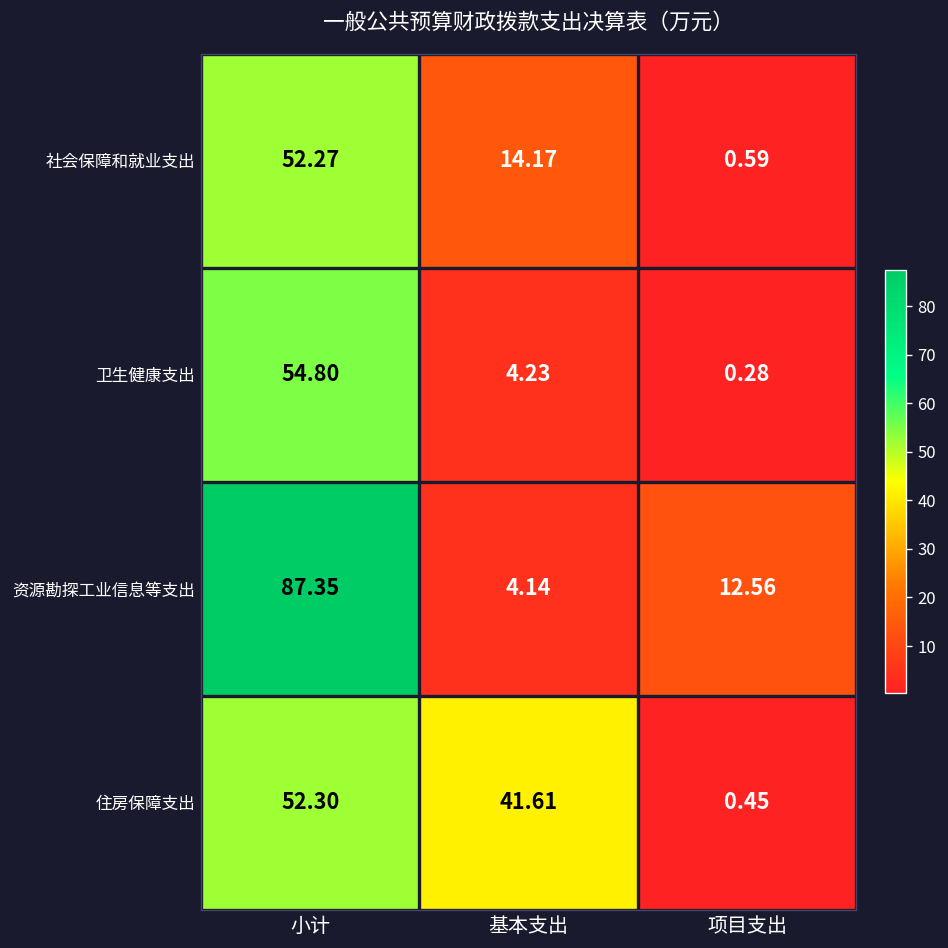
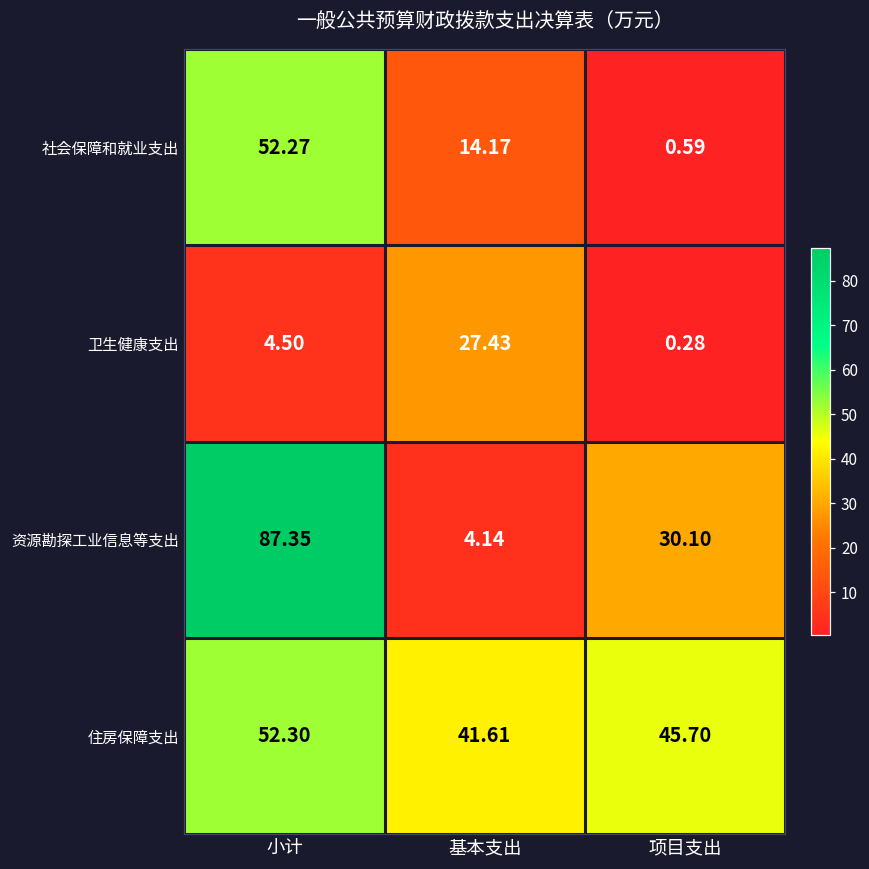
卫生健康支出, 小计: 54.80 -> 4.50
卫生健康支出, 基本支出: 4.23 -> 27.43
资源勘探工业信息等支出, 项目支出: 12.56 -> 30.10
住房保障支出, 项目支出: 0.45 -> 45.70
